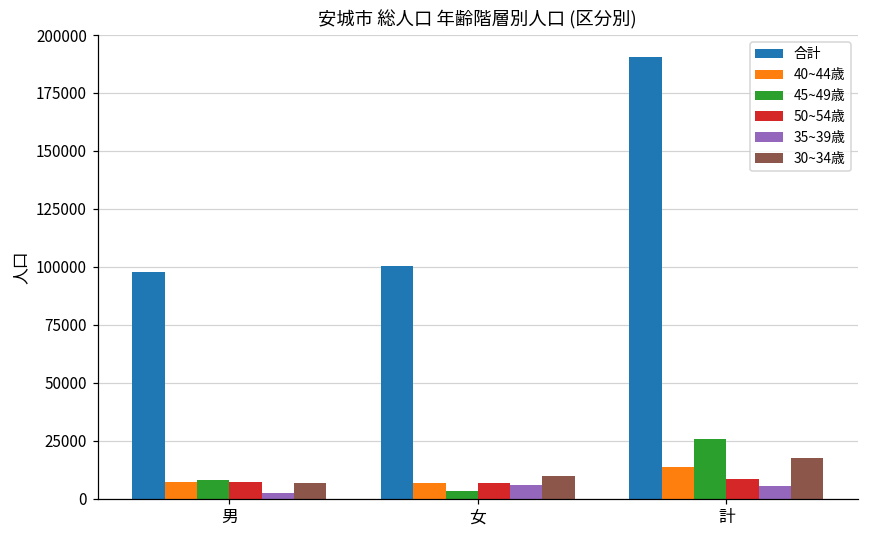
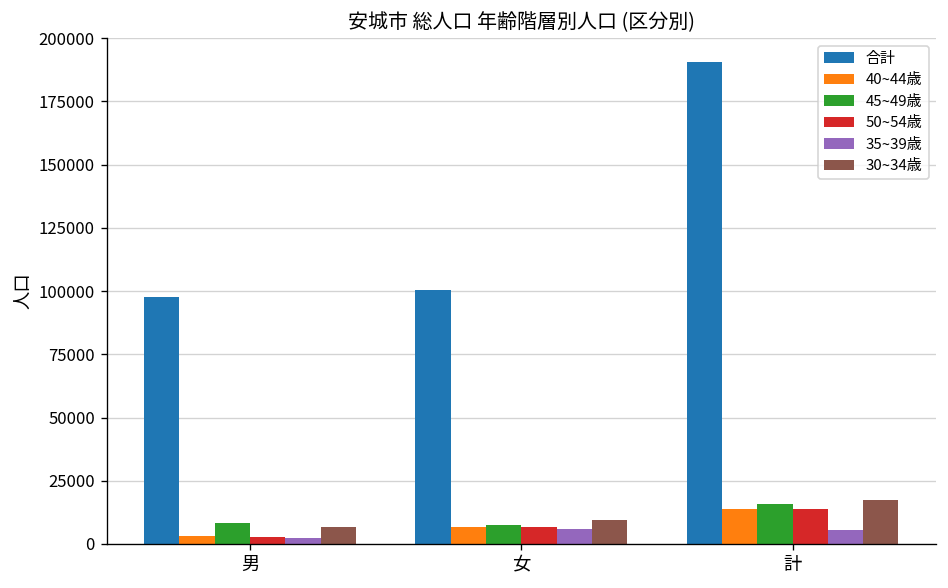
40~44歳, 男: 7000 -> 3000
50~54歳, 男: 7000 -> 3000
45~49歳, 女: 3000 -> 8000
45~49歳, 計: 26000 -> 16000
50~54歳, 計: 9000 -> 14000
